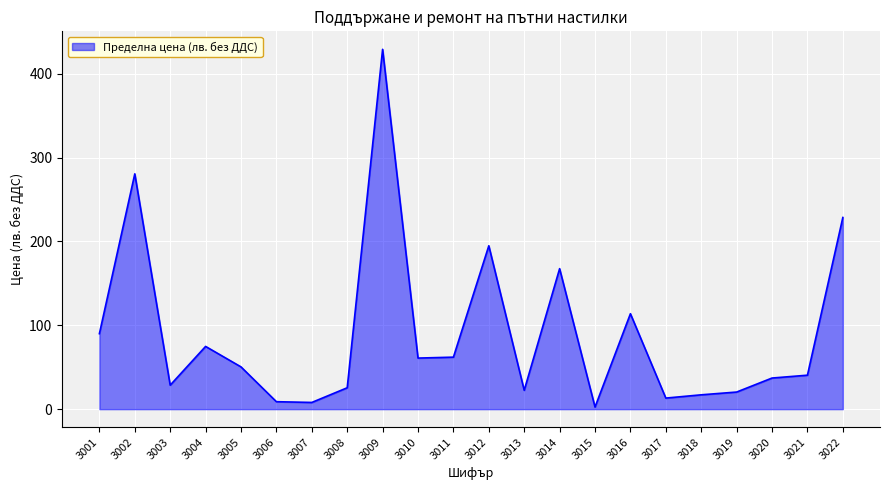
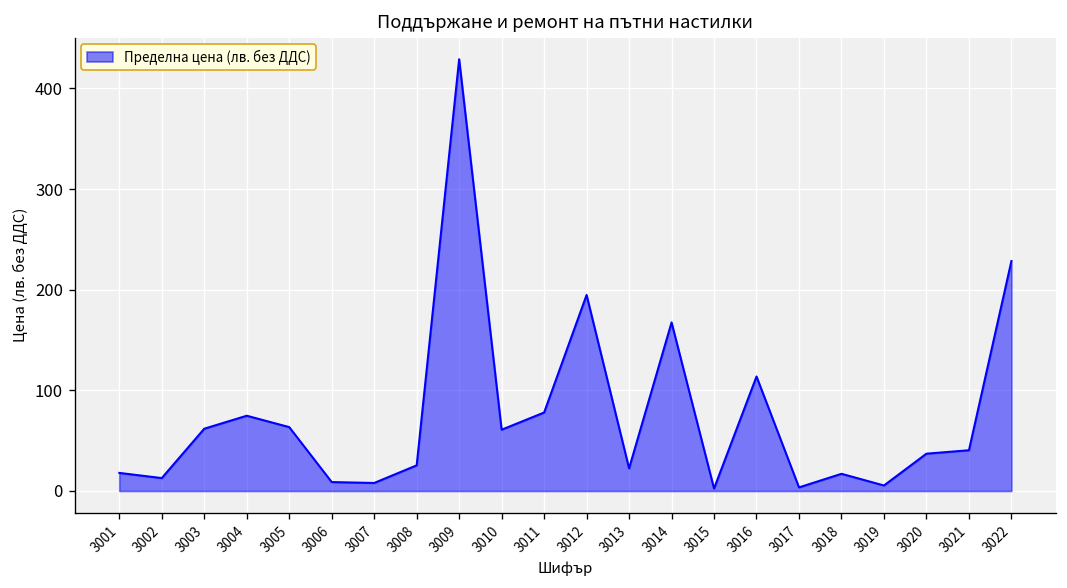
3001: 90 -> 20
3002: 280 -> 10
3003: 30 -> 60
3005: 50 -> 60
3011: 60 -> 80
3017: 10 -> 0
3019: 20 -> 10
